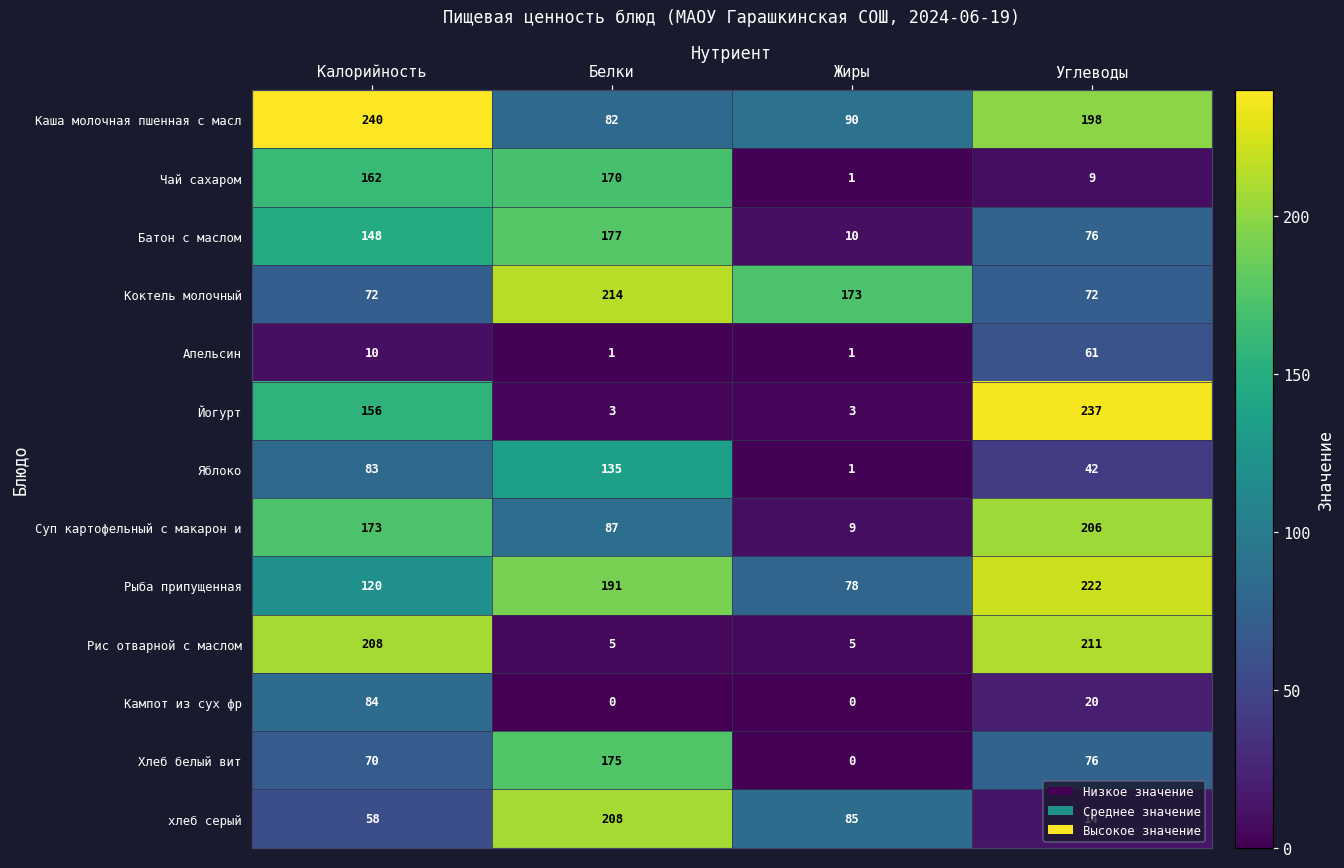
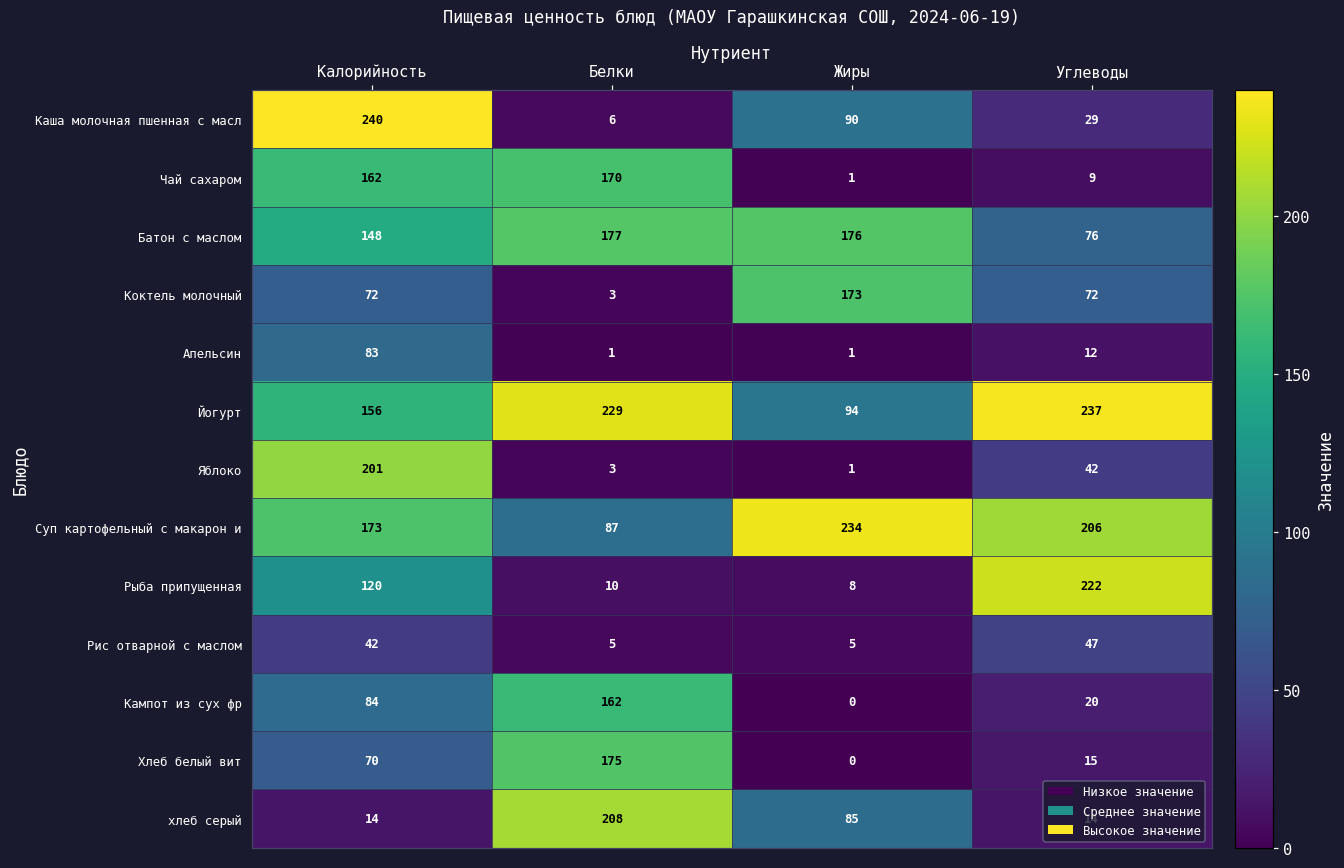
Каша молочная пшенная с масл, Белки: 82 -> 6
Каша молочная пшенная с масл, Углеводы: 198 -> 29
Батон с маслом, Жиры: 10 -> 176
Коктель молочный, Белки: 214 -> 3
Апельсин, Калорийность: 10 -> 83
Апельсин, Углеводы: 61 -> 12
Йогурт, Белки: 3 -> 229
Йогурт, Жиры: 3 -> 94
Яблоко, Калорийность: 83 -> 201
Яблоко, Белки: 135 -> 3
Суп картофельный с макарон и, Жиры: 9 -> 234
Рыба припущенная, Белки: 191 -> 10
Рыба припущенная, Жиры: 78 -> 8
Рис отварной с маслом, Калорийность: 208 -> 42
Рис отварной с маслом, Углеводы: 211 -> 47
Кампот из сух фр, Белки: 0 -> 162
Хлеб белый вит, Углеводы: 76 -> 15
хлеб серый, Калорийность: 58 -> 14
